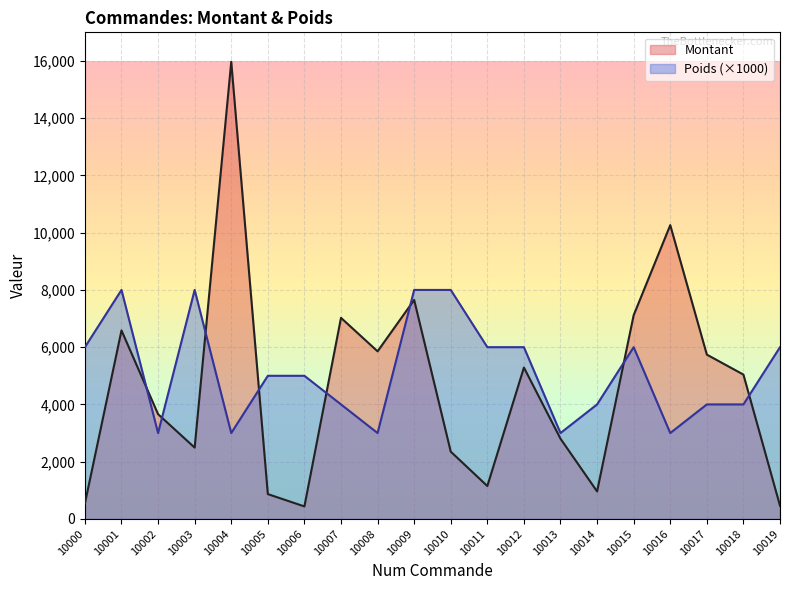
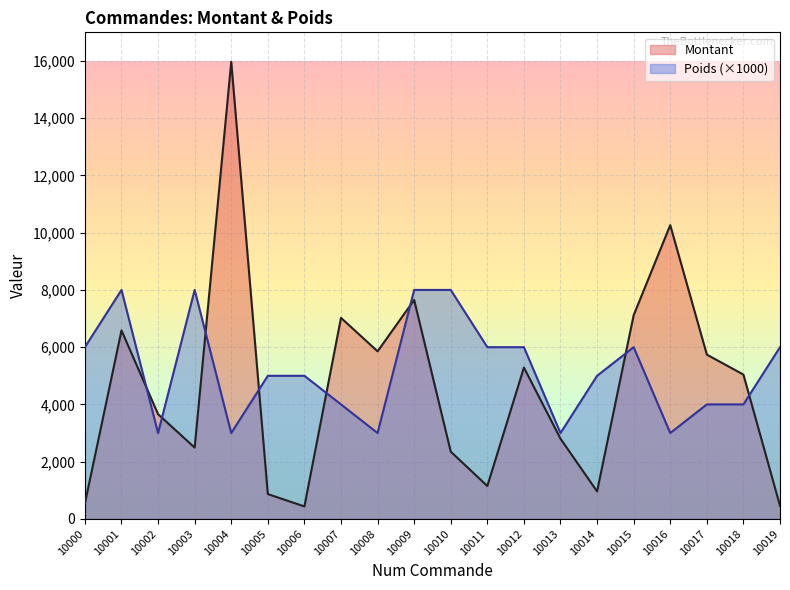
Poids (×1000), 10014: 4,000 -> 5,000
